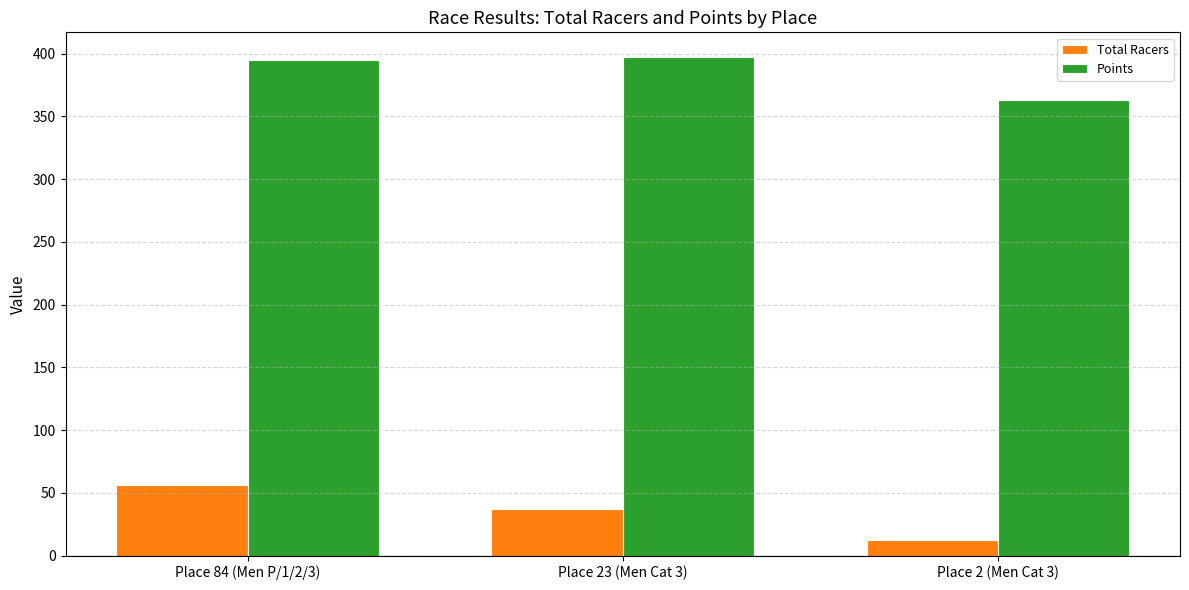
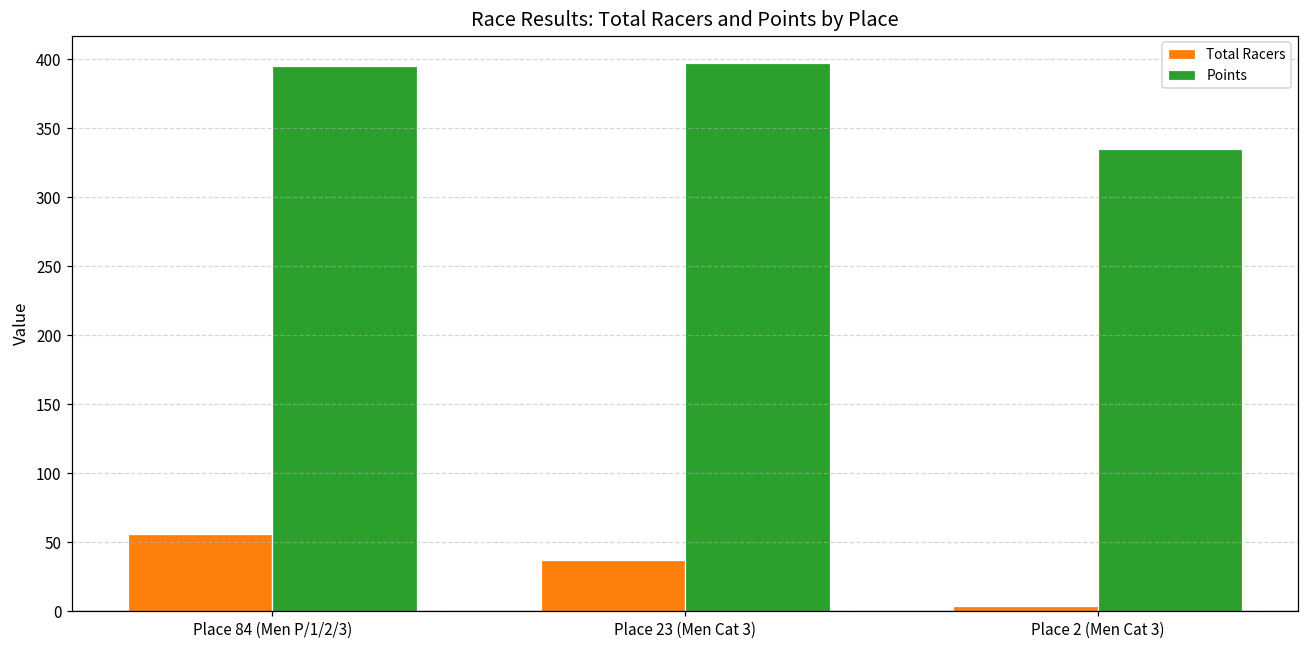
Total Racers, Place 2 (Men Cat 3): 12 -> 4
Points, Place 2 (Men Cat 3): 363 -> 335
